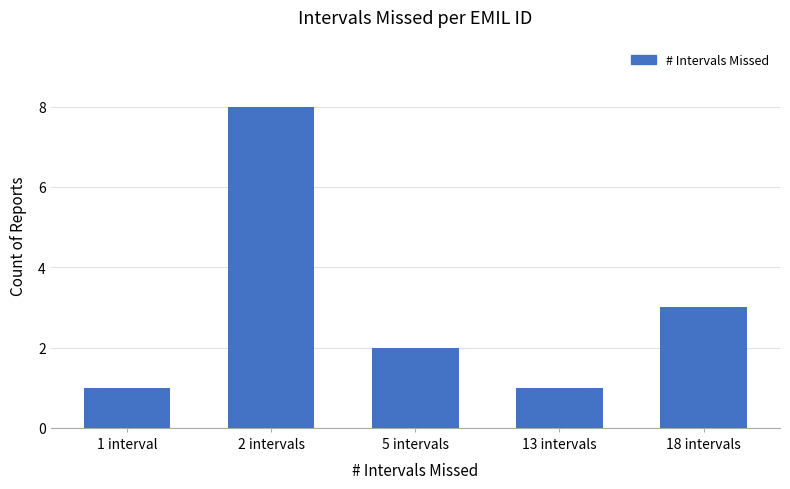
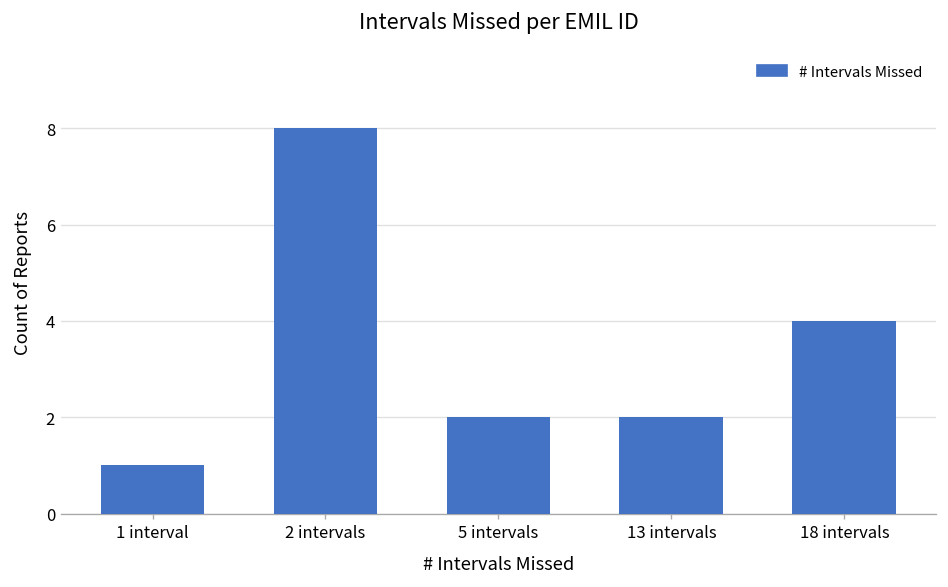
13 intervals: 1 -> 2
18 intervals: 3 -> 4
